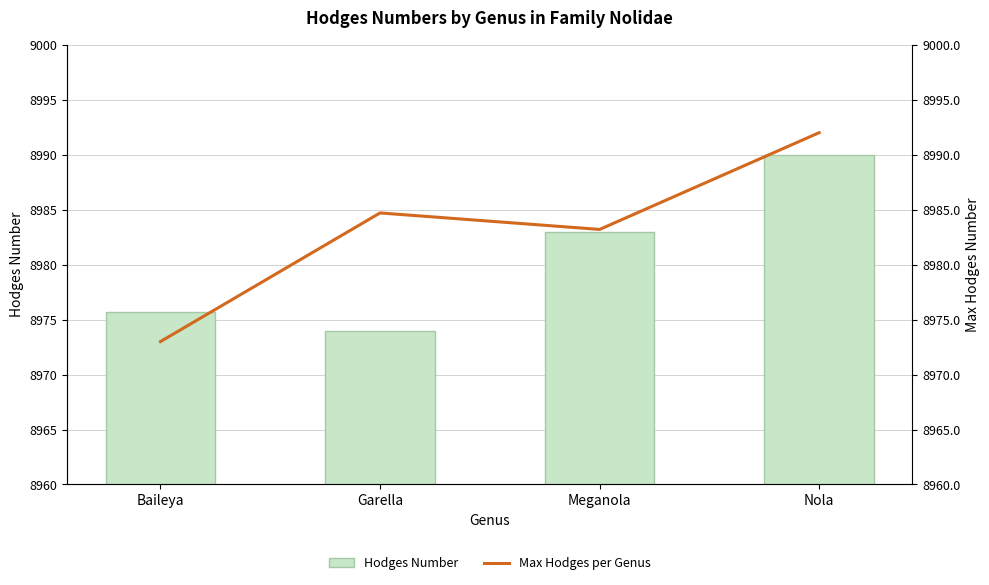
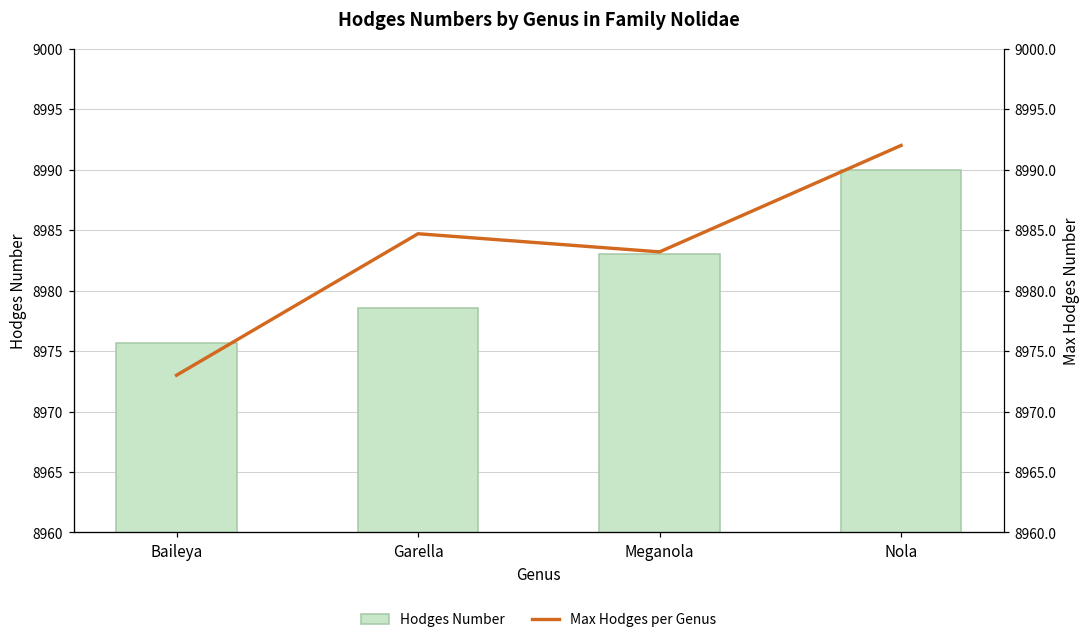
Hodges Number, Garella: 8974.0 -> 8978.6
